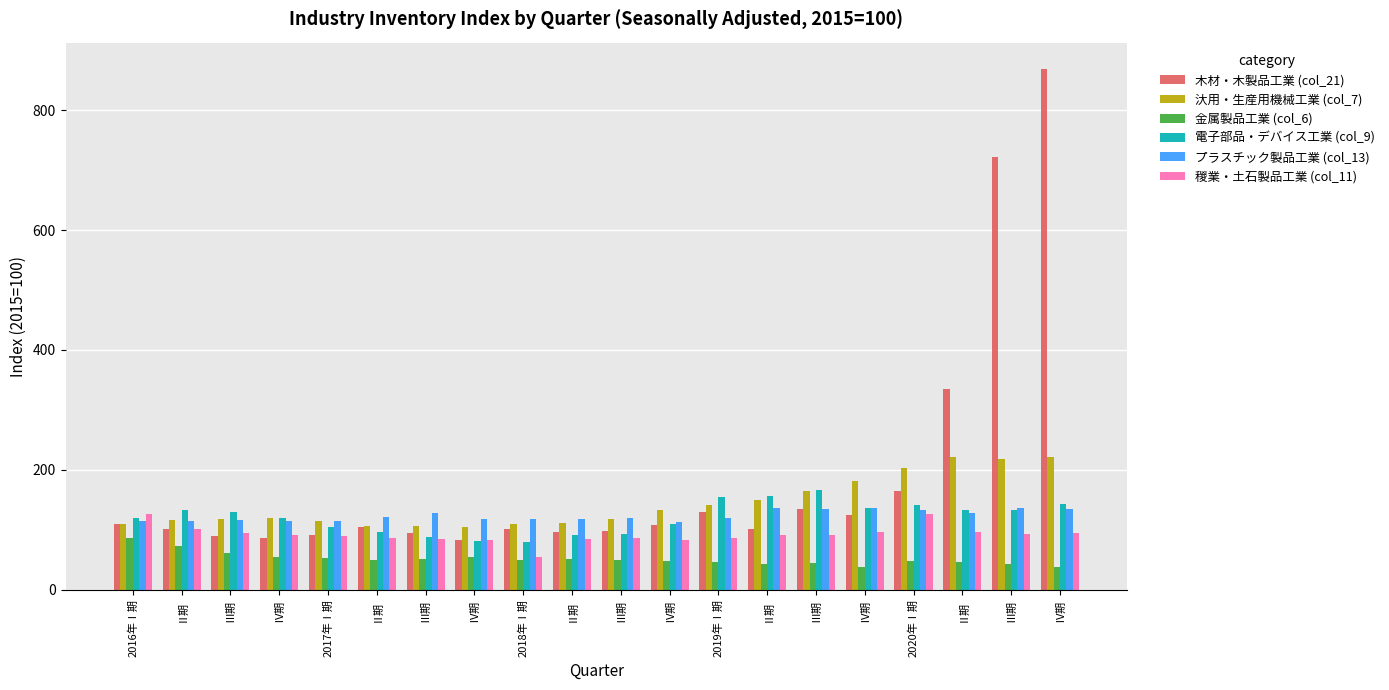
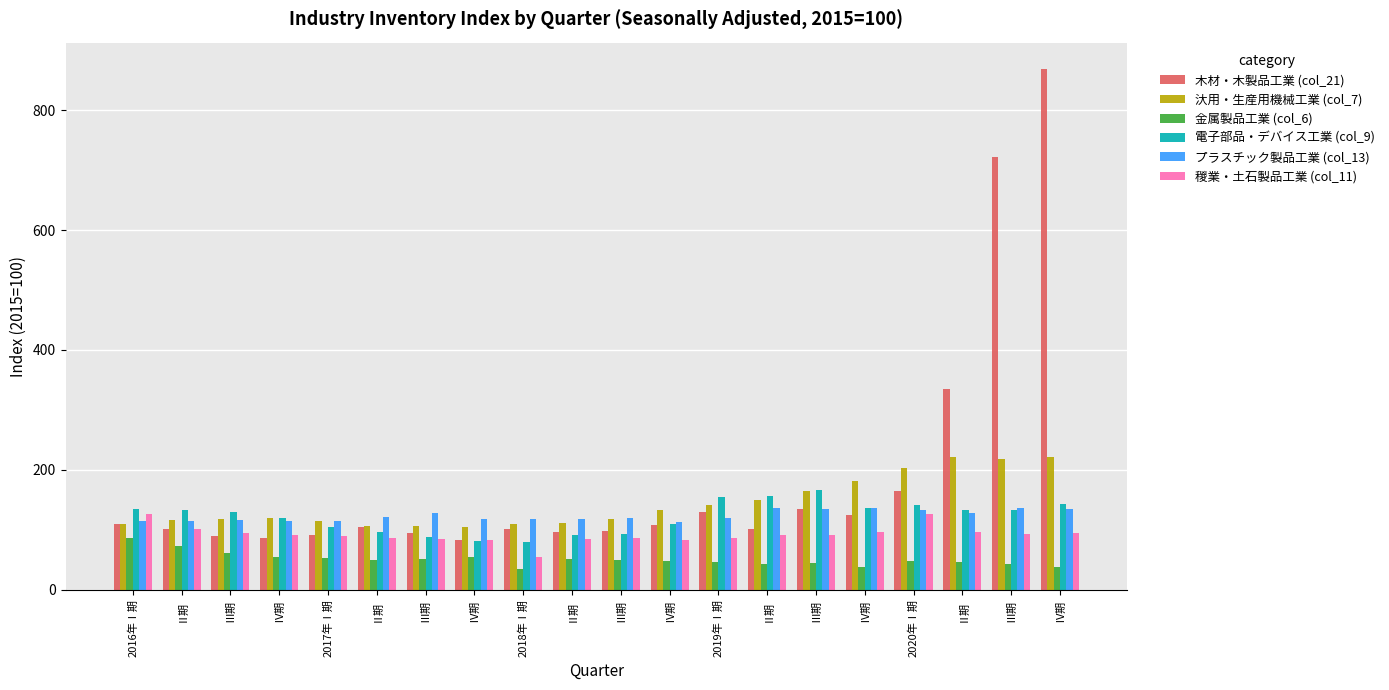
電子部品・デバイス工業 (col_9), 2016年Ⅰ期: 120 -> 130
金属製品工業 (col_6), 2018年Ⅰ期: 50 -> 30
